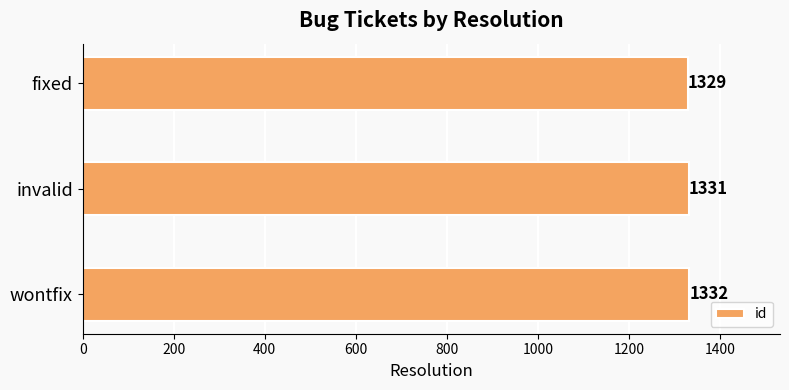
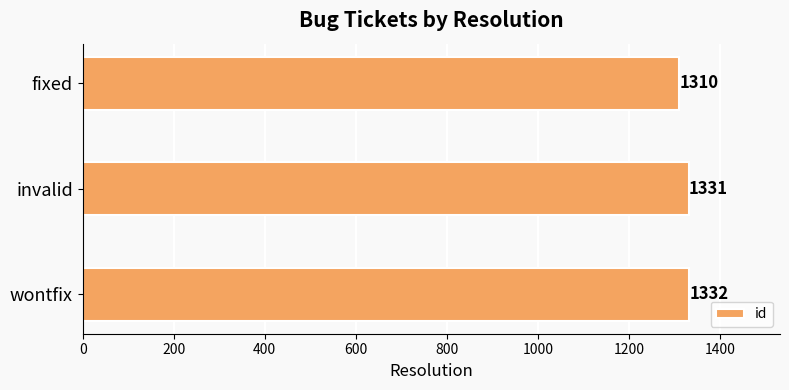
fixed: 1329 -> 1310
